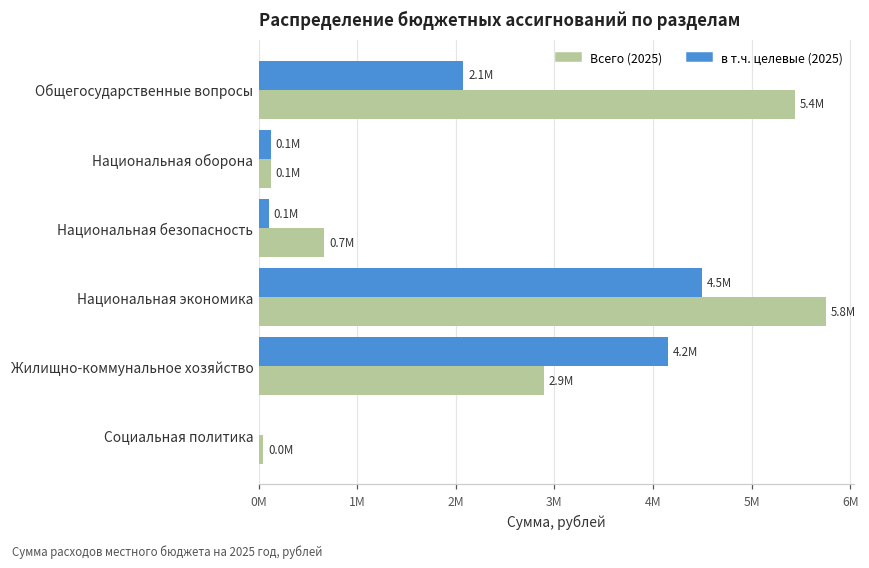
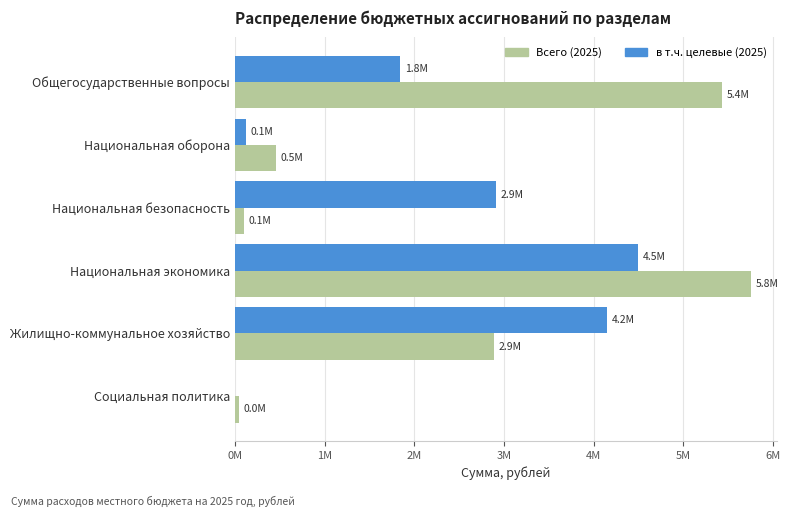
в т.ч. целевые (2025), Общегосударственные вопросы: 2.1M -> 1.8M
Всего (2025), Национальная оборона: 0.1M -> 0.5M
в т.ч. целевые (2025), Национальная безопасность: 0.1M -> 2.9M
Всего (2025), Национальная безопасность: 0.7M -> 0.1M
